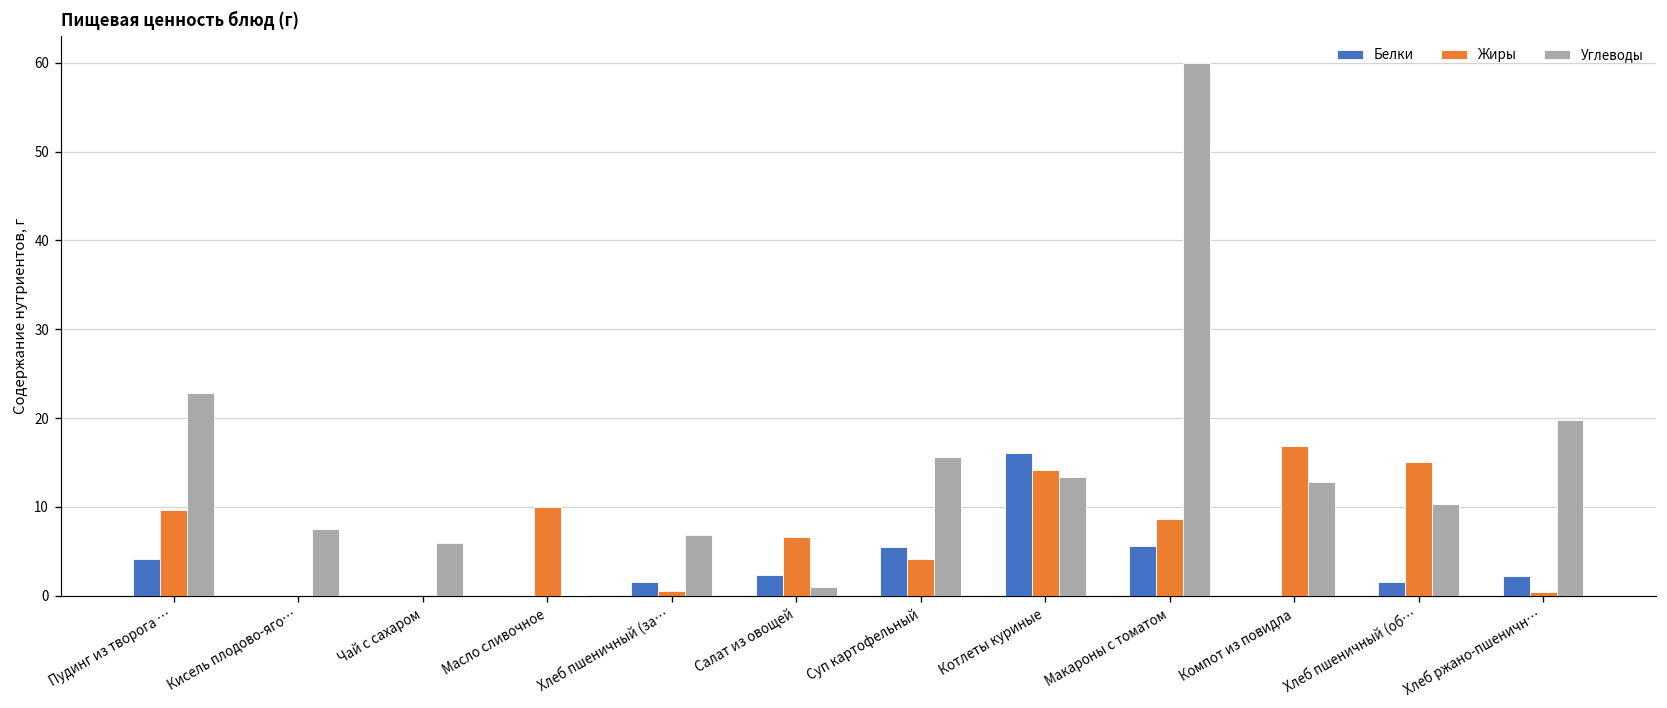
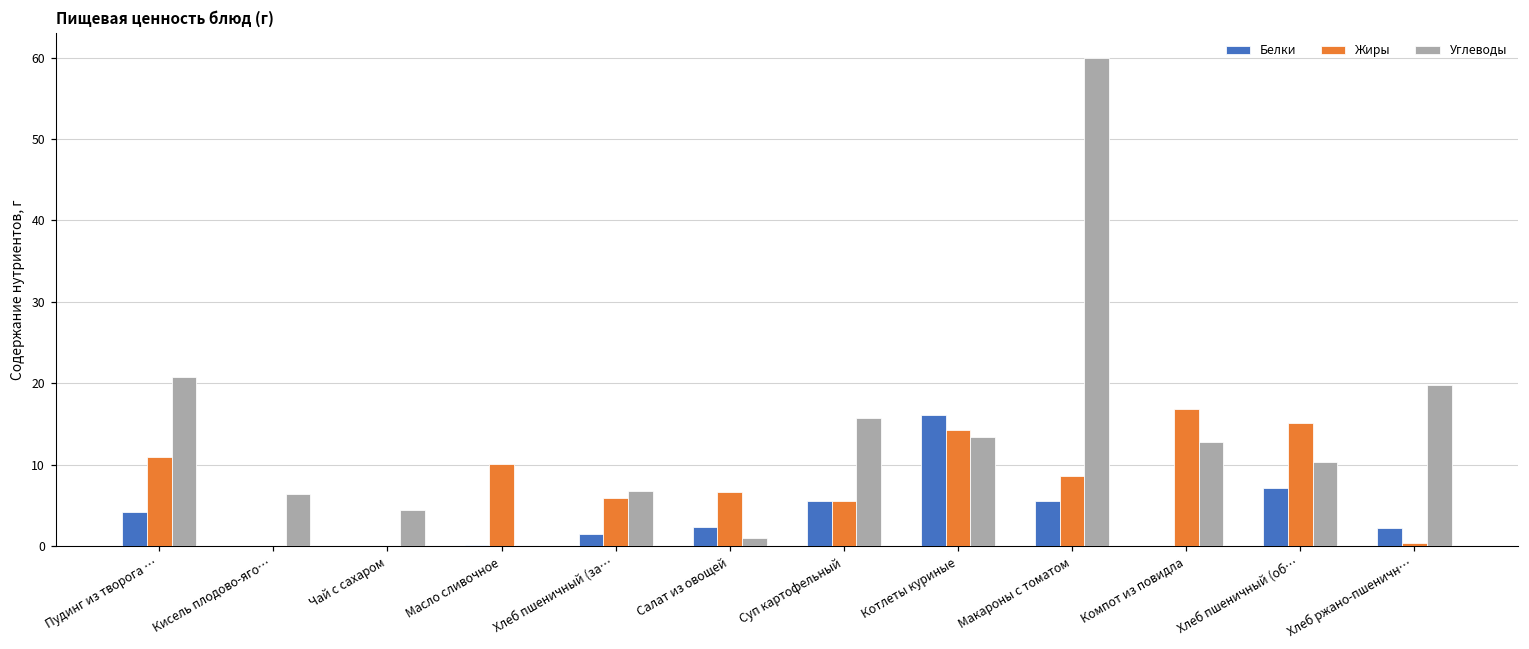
Жиры, Пудинг из творога …: 10 -> 11
Углеводы, Пудинг из творога …: 23 -> 21
Углеводы, Кисель плодово-яго…: 8 -> 6
Углеводы, Чай с сахаром: 6 -> 4
Жиры, Хлеб пшеничный (за…: 1 -> 6
Жиры, Суп картофельный: 4 -> 5
Белки, Хлеб пшеничный (об…: 2 -> 7
